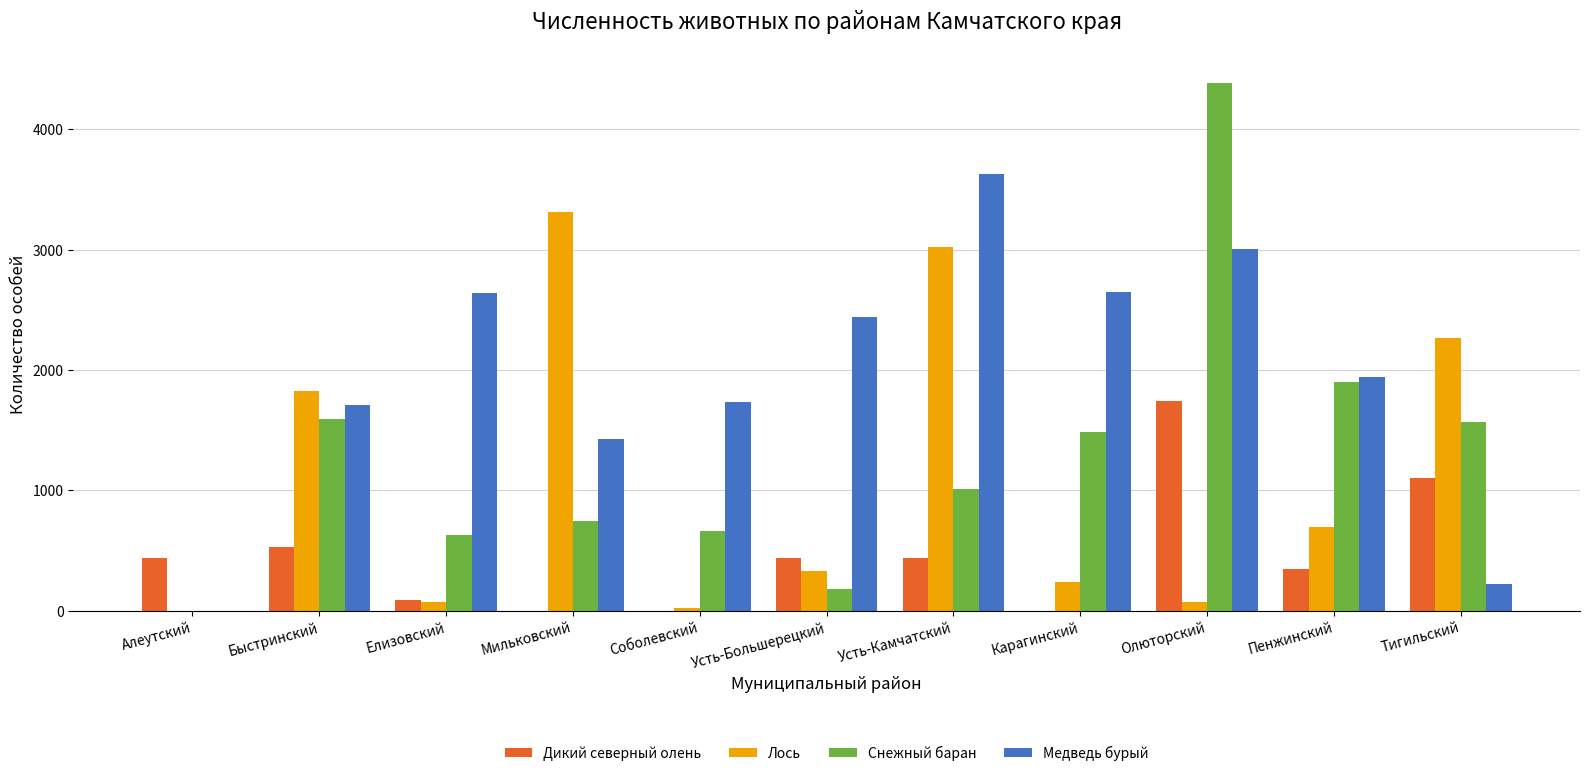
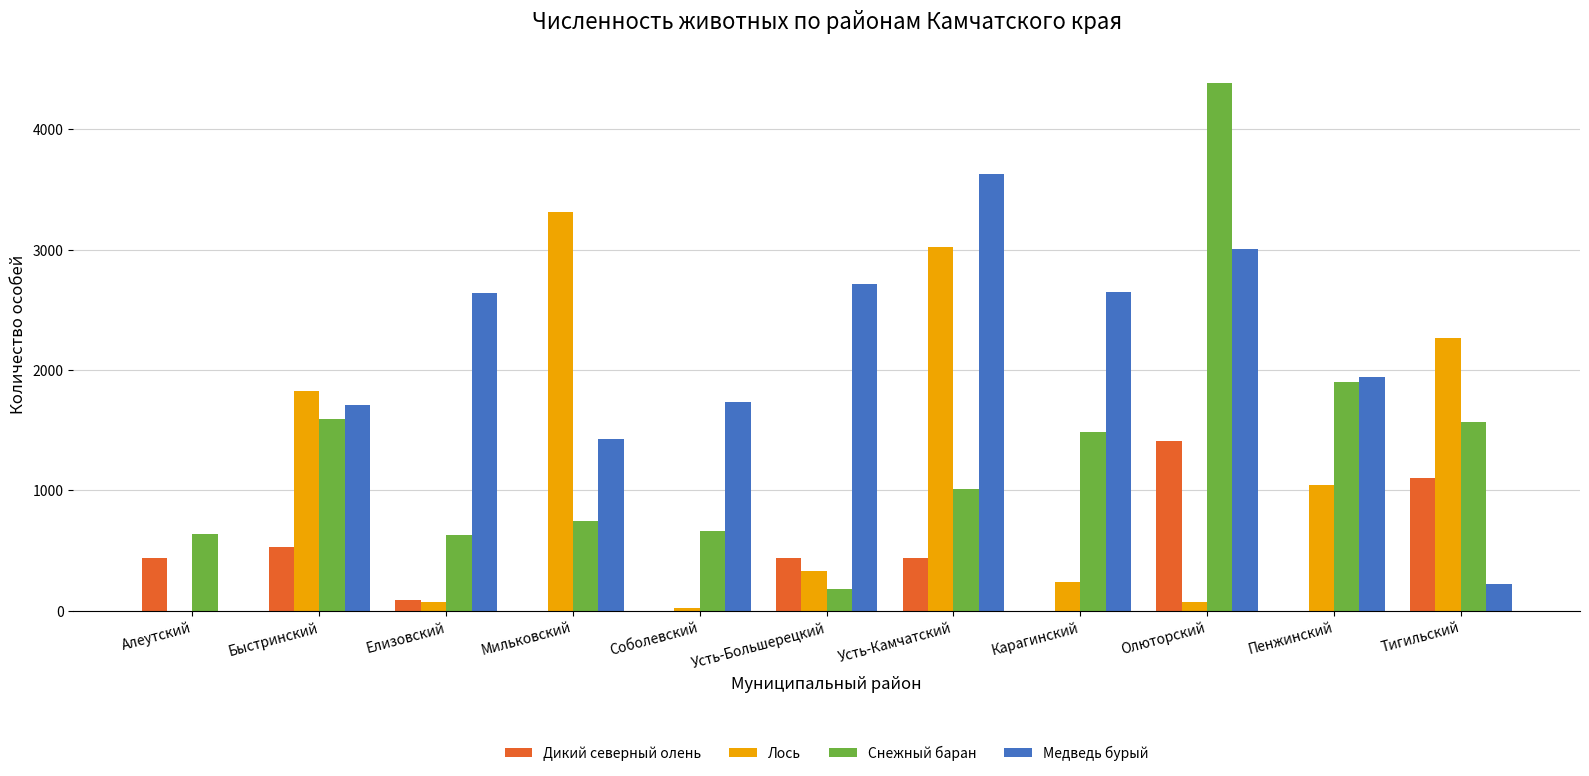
Снежный баран, Алеутский: 0 -> 640
Медведь бурый, Усть-Большерецкий: 2440 -> 2720
Дикий северный олень, Олюторский: 1740 -> 1410
Дикий северный олень, Пенжинский: 350 -> 0
Лось, Пенжинский: 700 -> 1040
